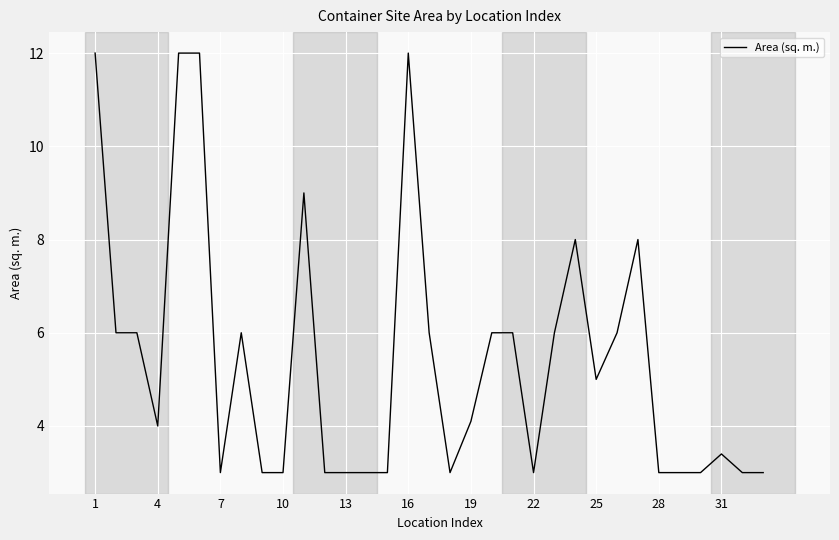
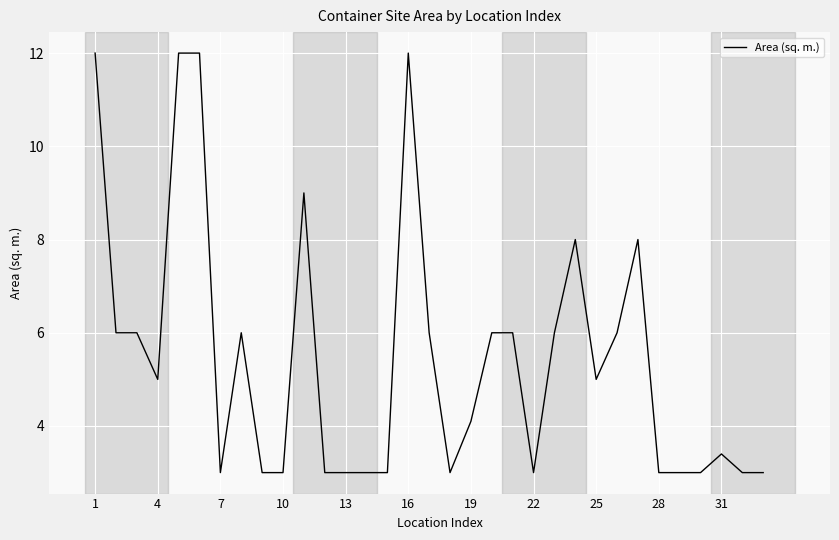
4: 4 -> 5
